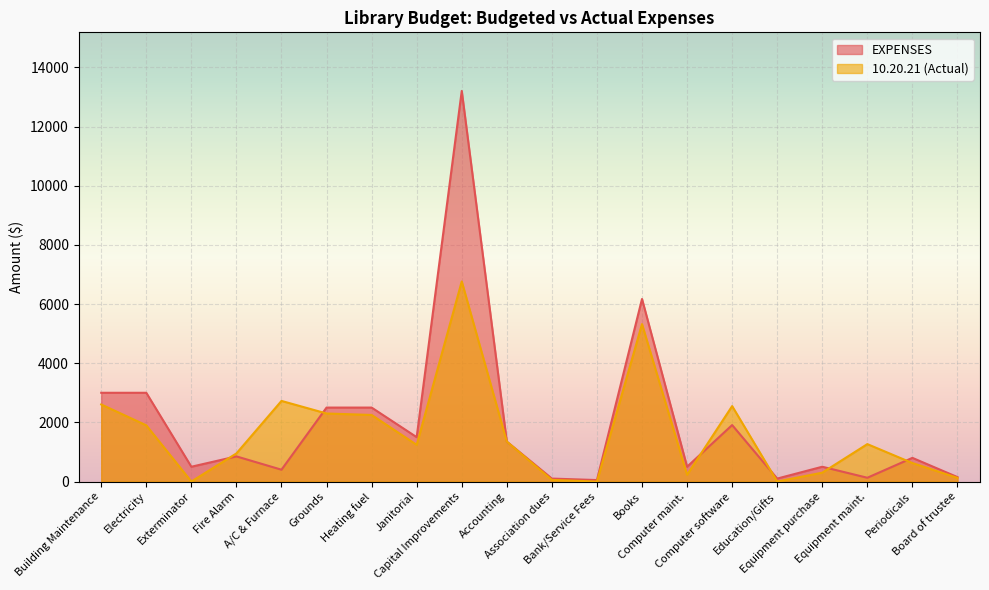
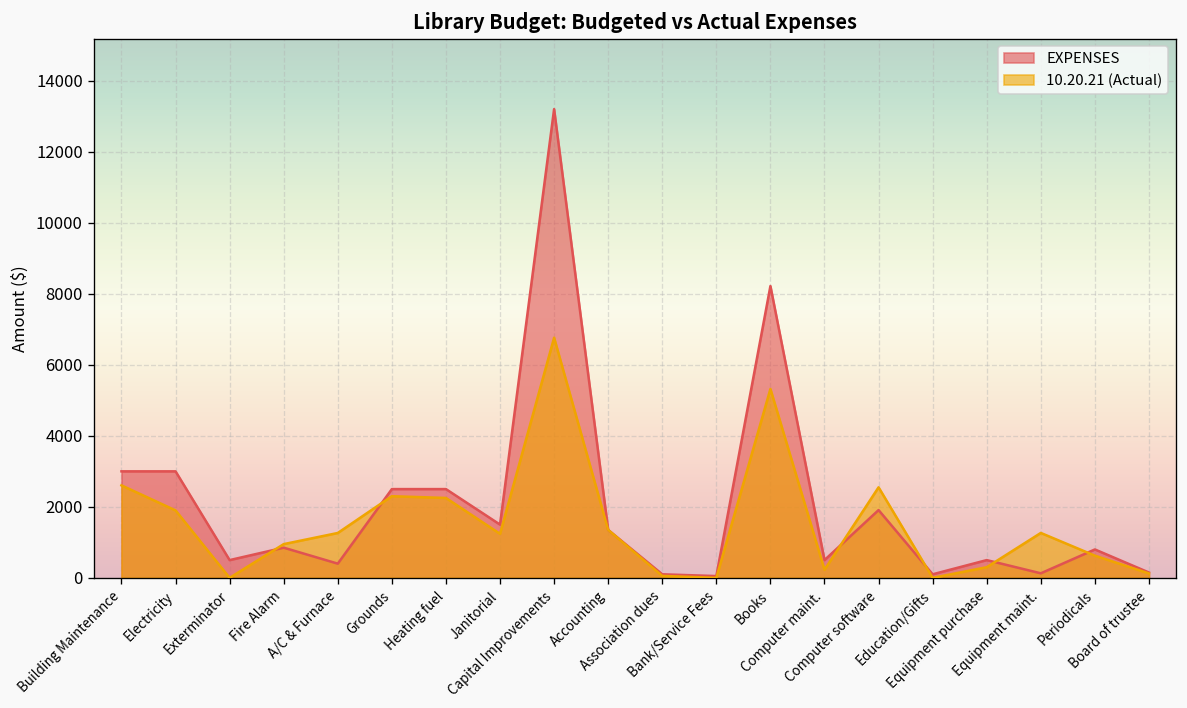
10.20.21 (Actual), A/C & Furnace: 2700 -> 1300
EXPENSES, Books: 6200 -> 8200
